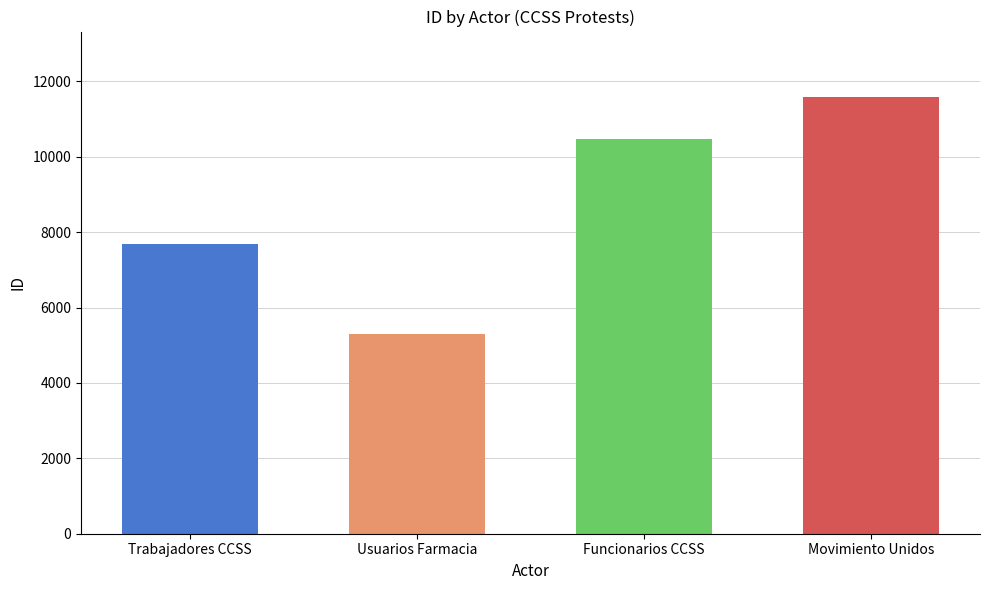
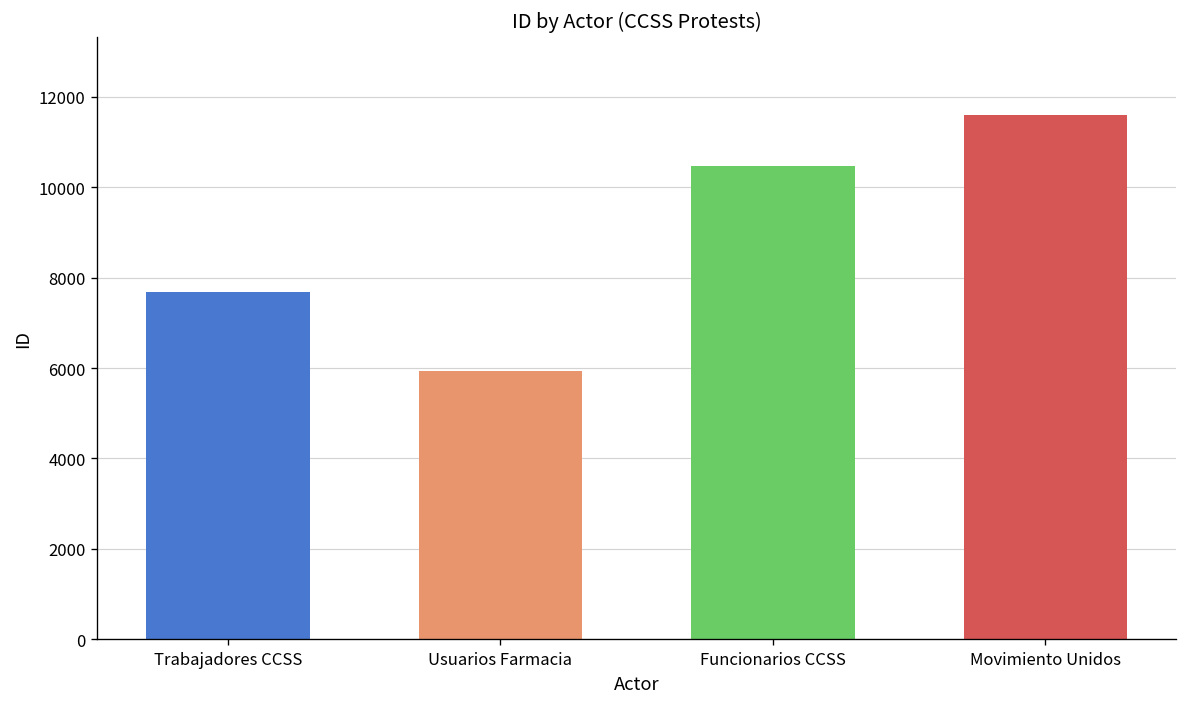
Usuarios Farmacia: 5300 -> 5900
